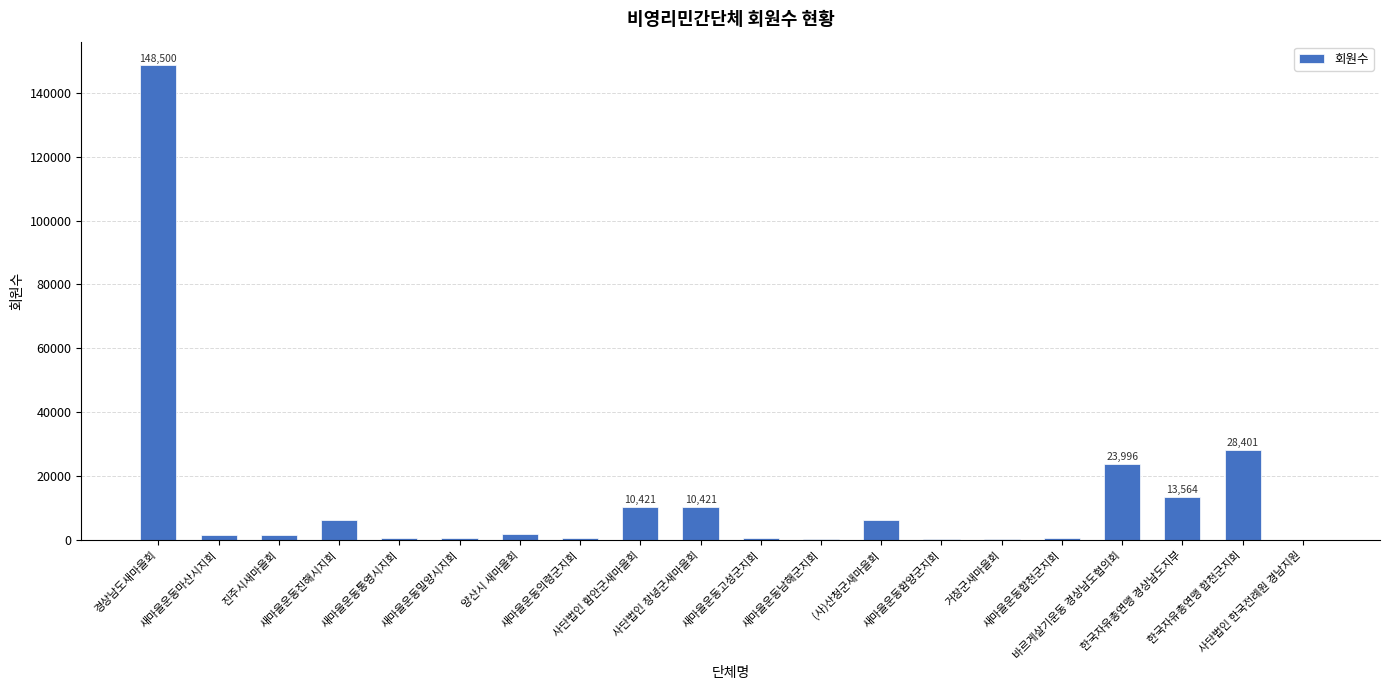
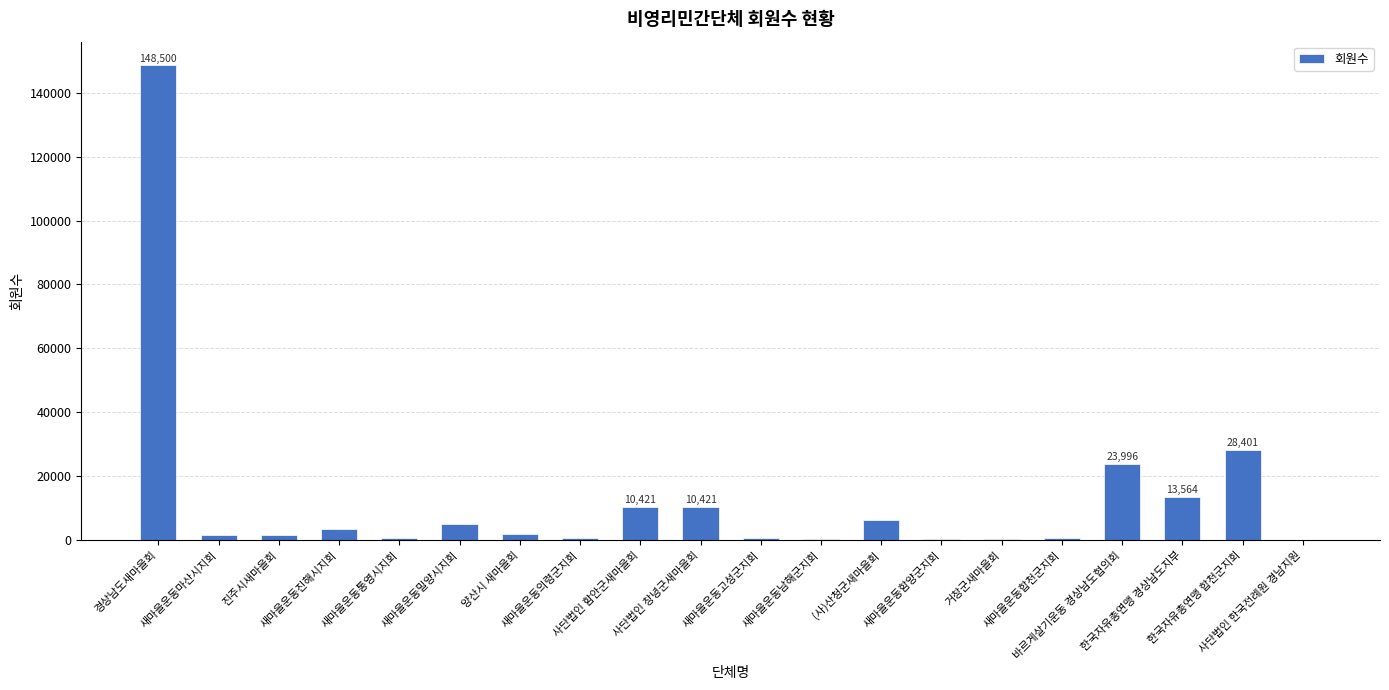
새마을운동진해시지회: 6000 -> 3000
새마을운동밀양시지회: 1000 -> 5000
